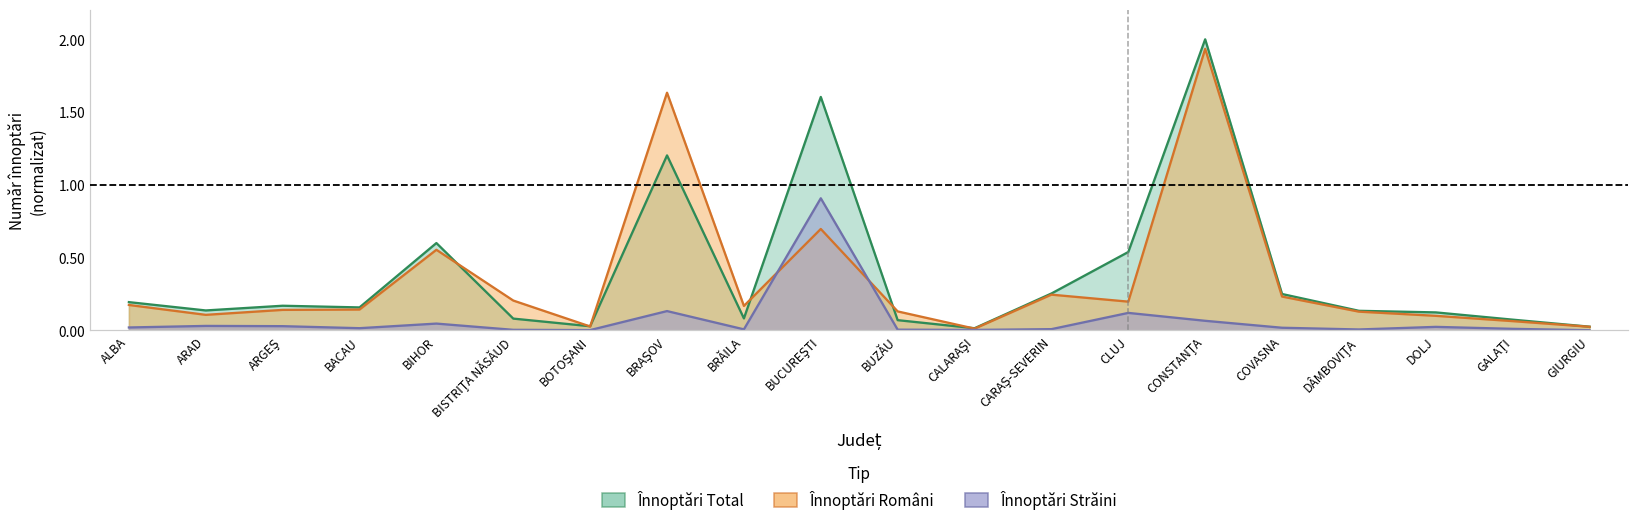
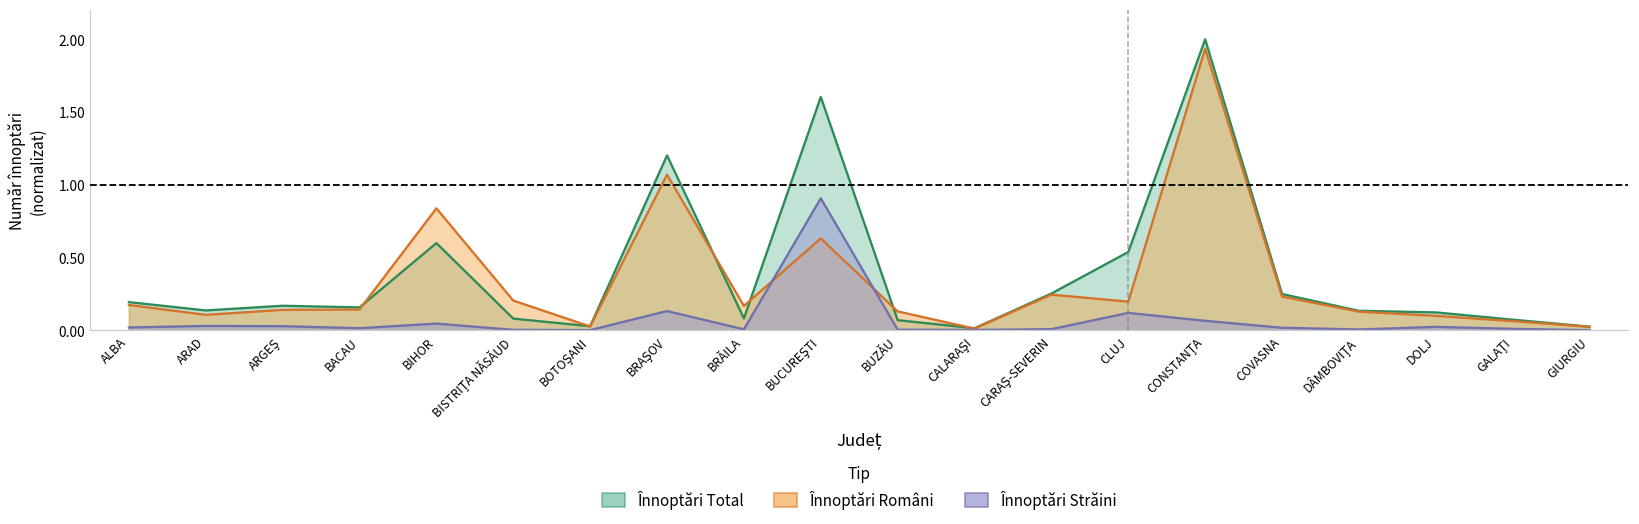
Înnoptări Români, BIHOR: 0.55 -> 0.84
Înnoptări Români, BRAŞOV: 1.63 -> 1.07
Înnoptări Români, BUCUREŞTI: 0.70 -> 0.63
